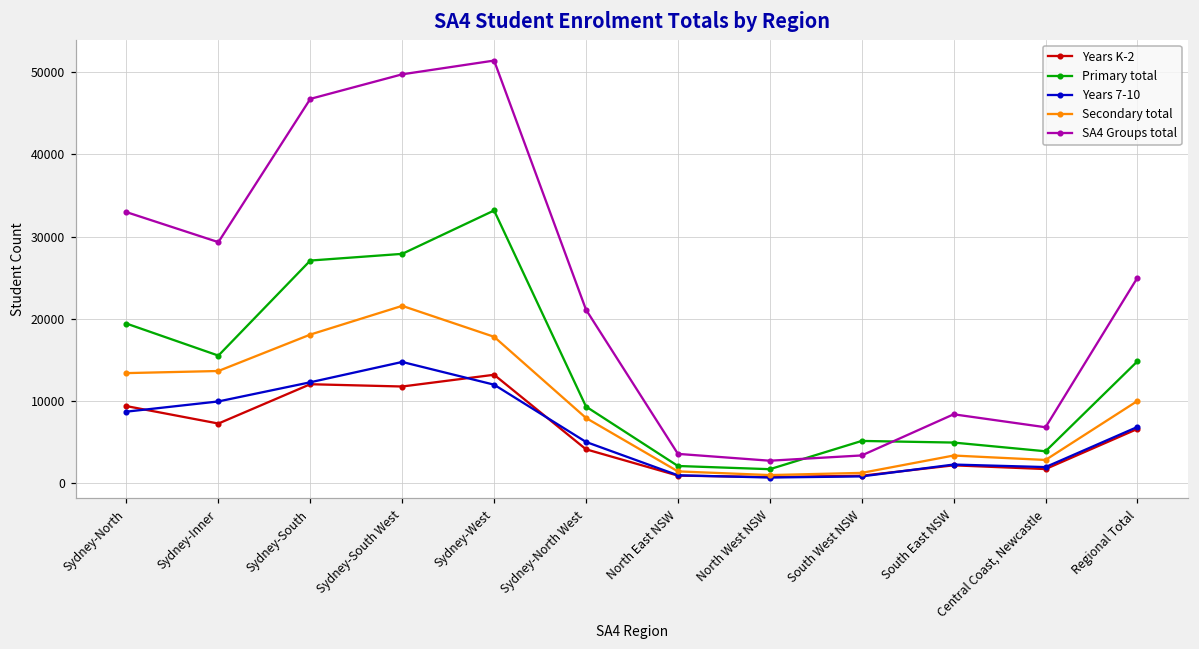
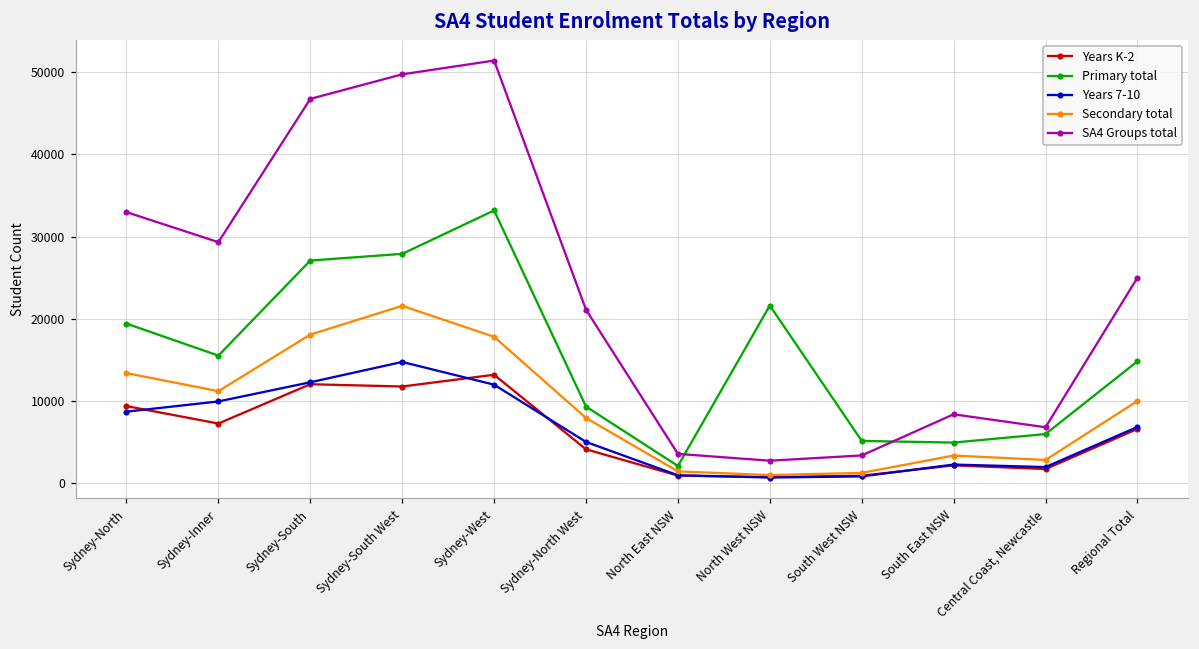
Secondary total, Sydney-Inner: 14000 -> 11000
Primary total, North West NSW: 2000 -> 22000
Primary total, Central Coast, Newcastle: 4000 -> 6000
